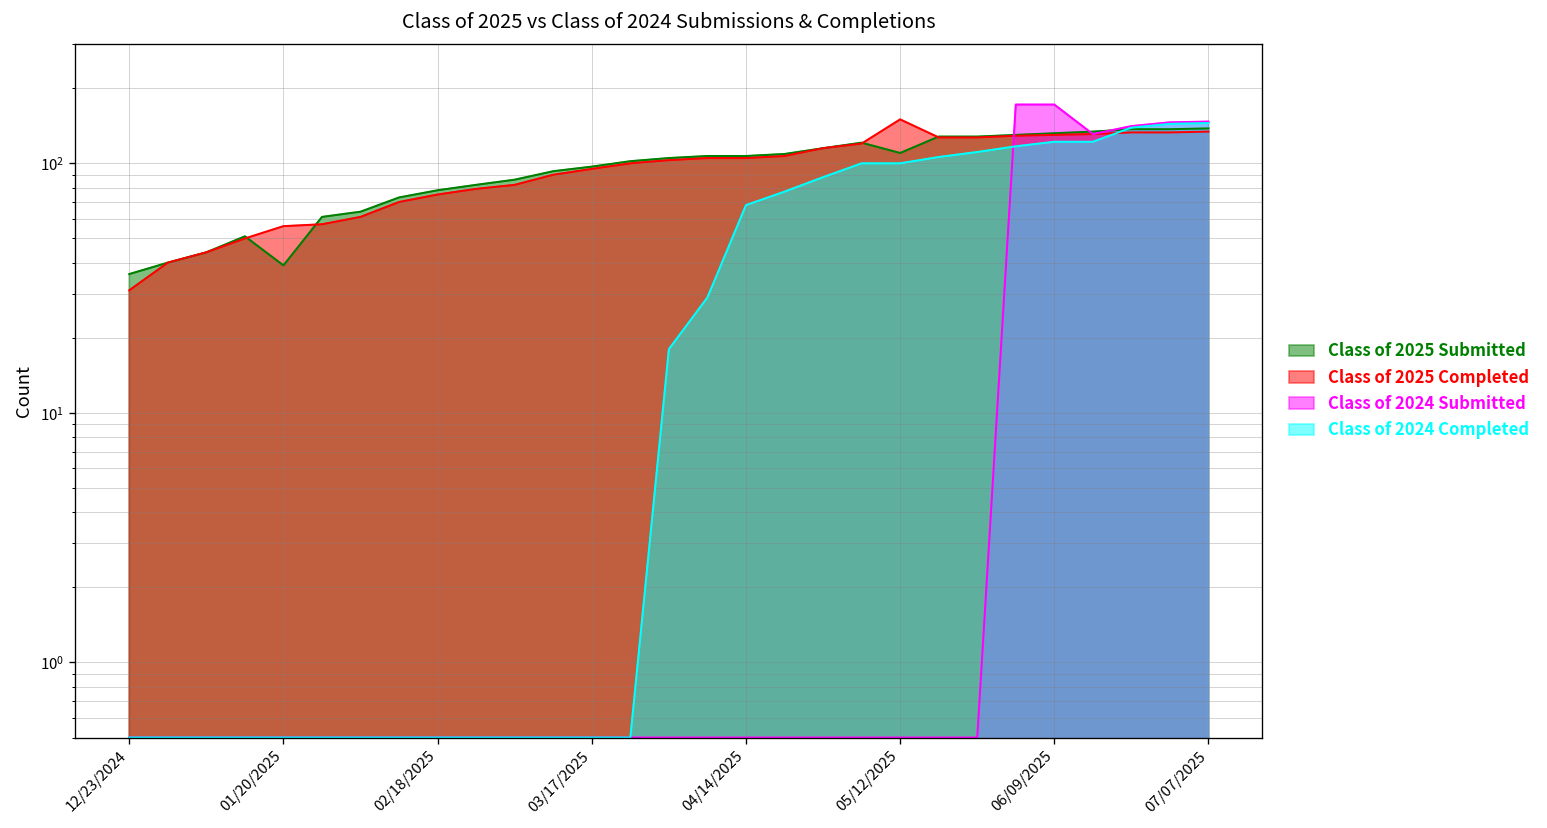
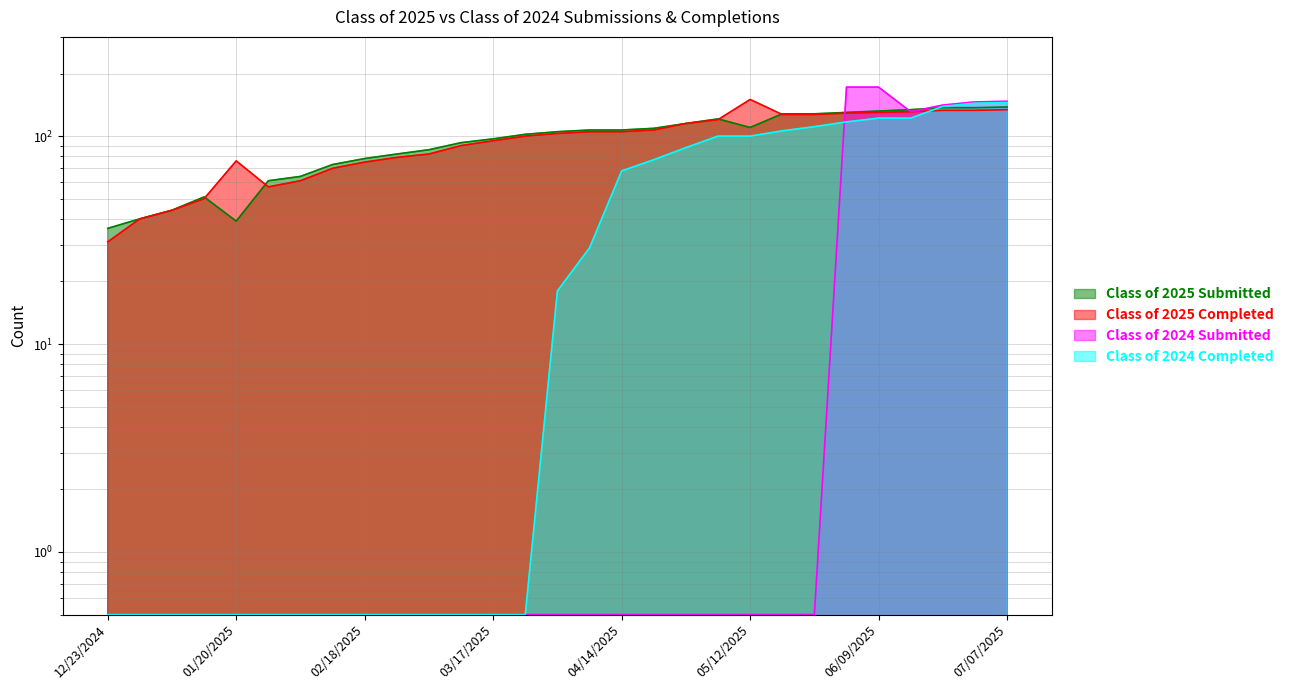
Class of 2025 Completed, 01/20/2025: 56 -> 76
